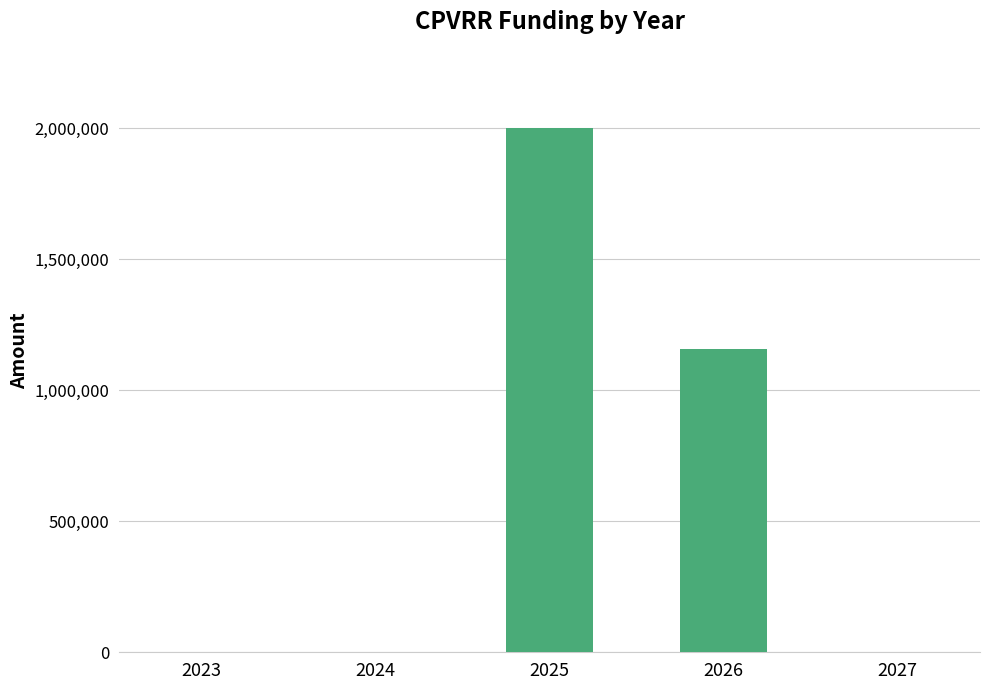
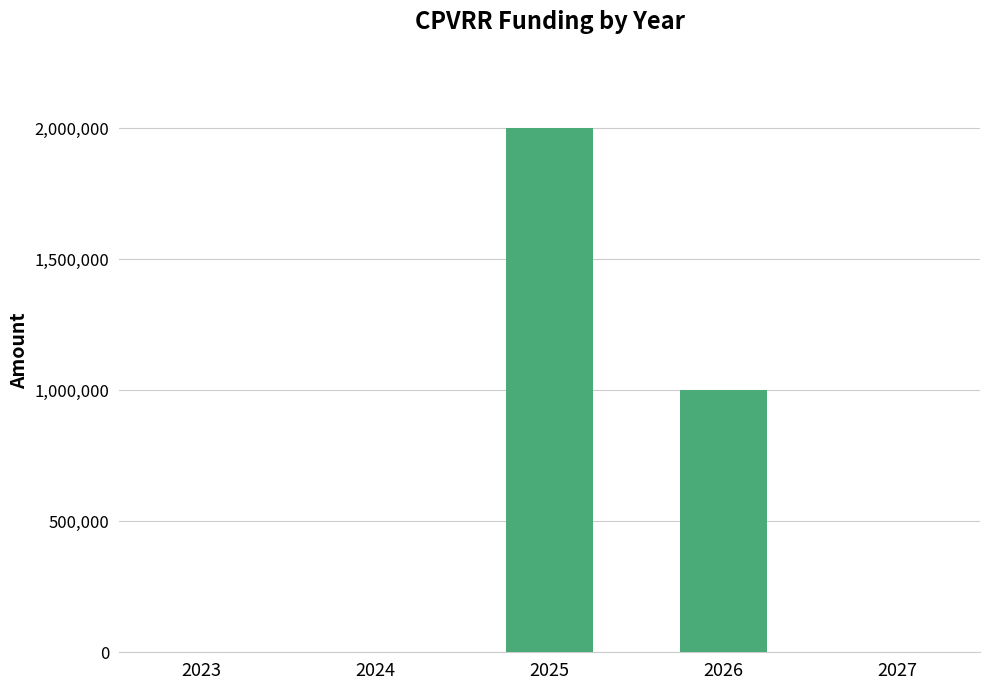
2026: 1,160,000 -> 1,000,000
